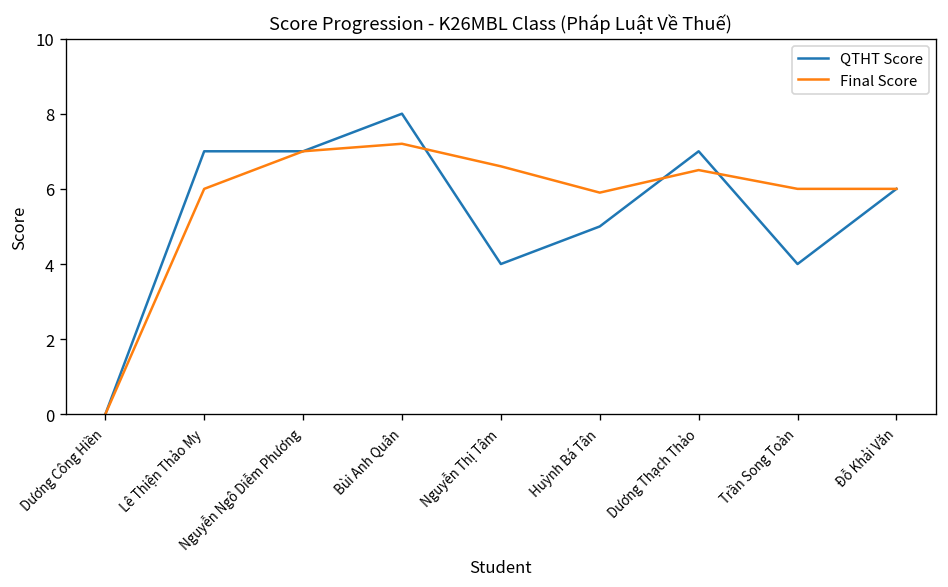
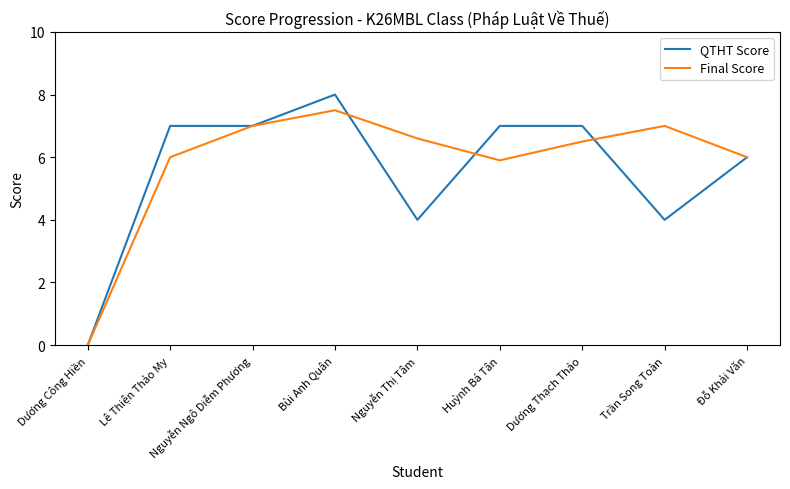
Final Score, Bùi Anh Quân: 7.2 -> 7.5
QTHT Score, Huỳnh Bá Tân: 5 -> 7
Final Score, Trần Song Toàn: 6 -> 7
